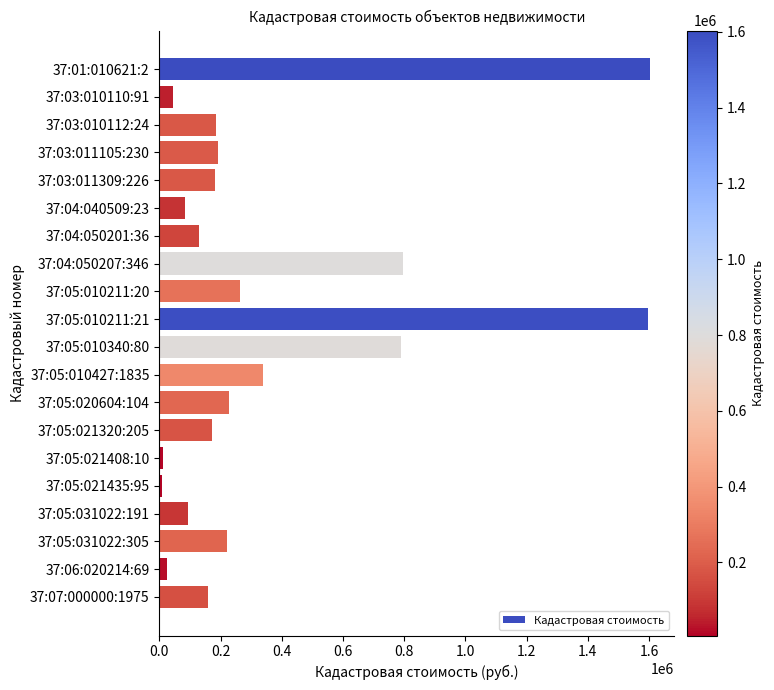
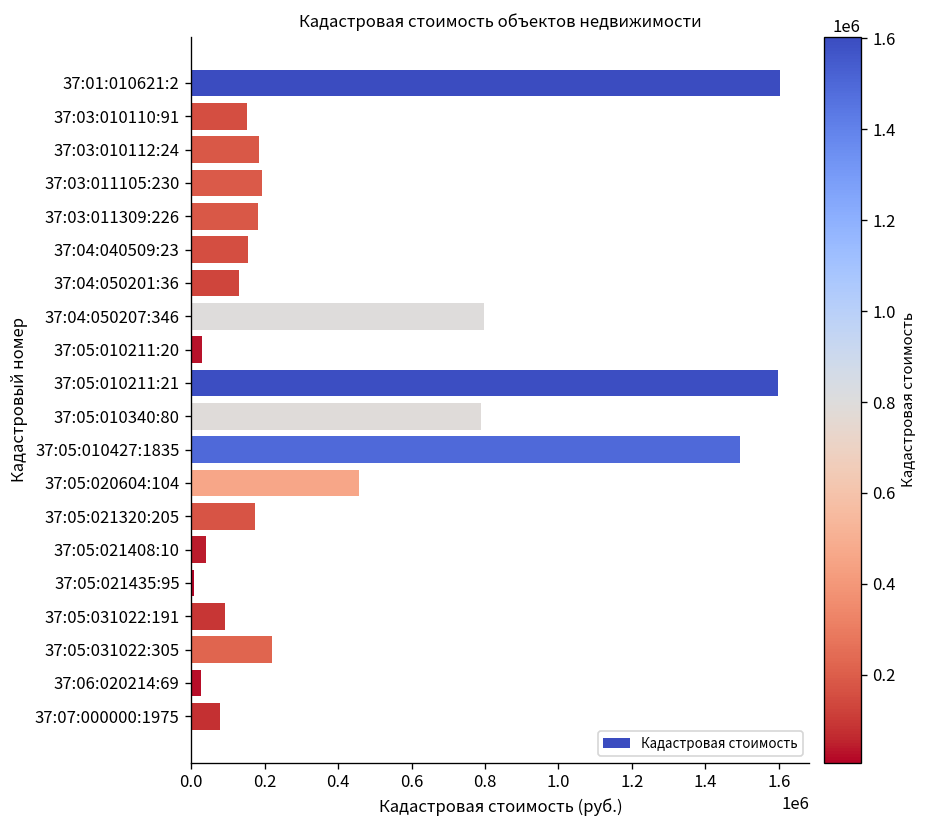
37:03:010110:91: 40000 -> 150000
37:04:040509:23: 80000 -> 160000
37:05:010211:20: 260000 -> 30000
37:05:010427:1835: 340000 -> 1500000
37:05:020604:104: 230000 -> 460000
37:05:021408:10: 10000 -> 40000
37:07:000000:1975: 160000 -> 80000
